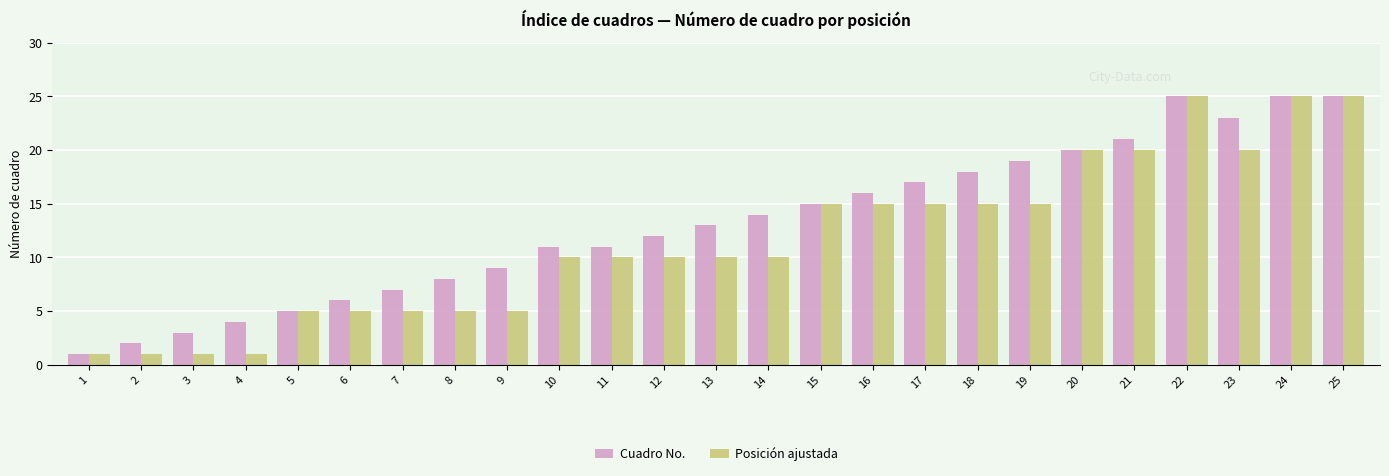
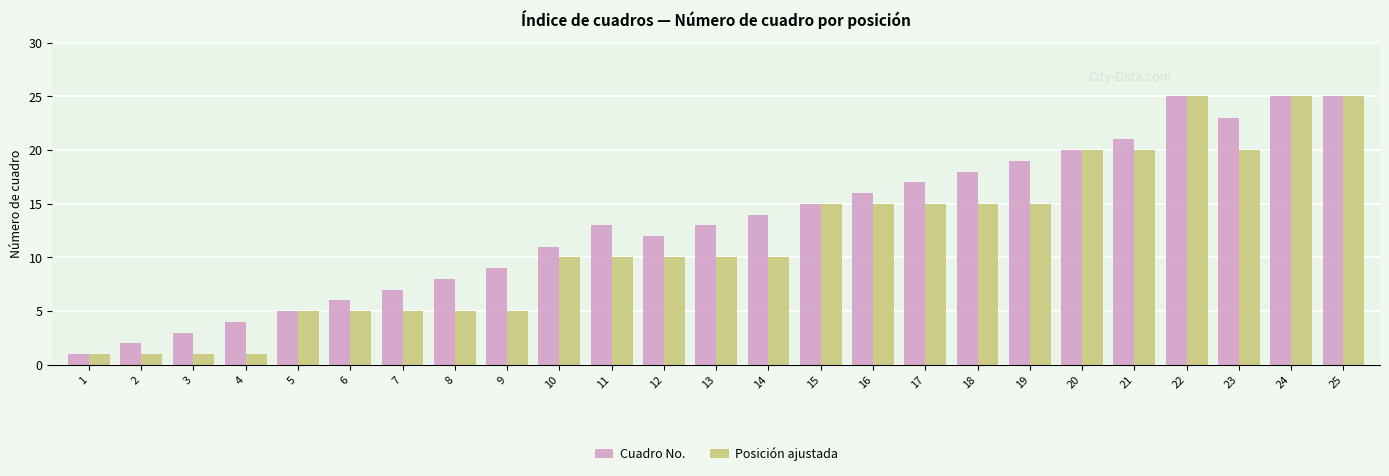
Cuadro No., 11: 11 -> 13
